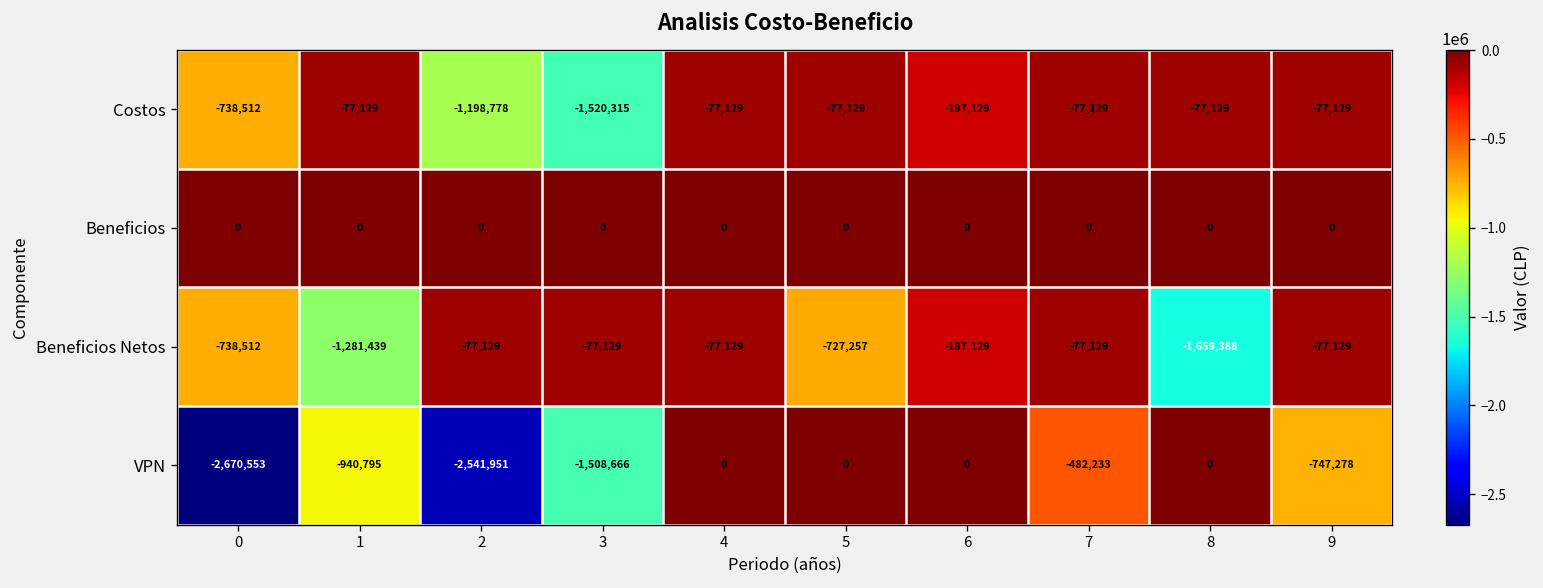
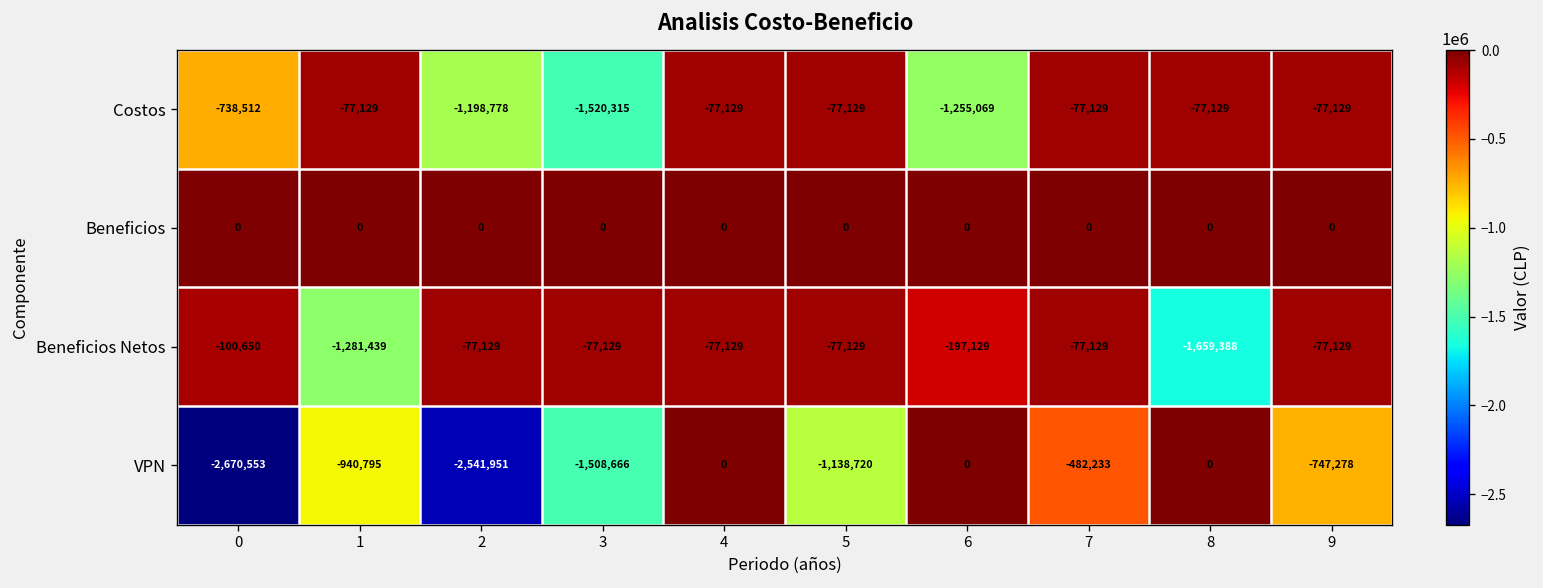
Costos, 6: -197,129 -> -1,255,069
Beneficios Netos, 0: -738,512 -> -100,650
Beneficios Netos, 5: -727,257 -> -77,129
VPN, 5: 0 -> -1,138,720
